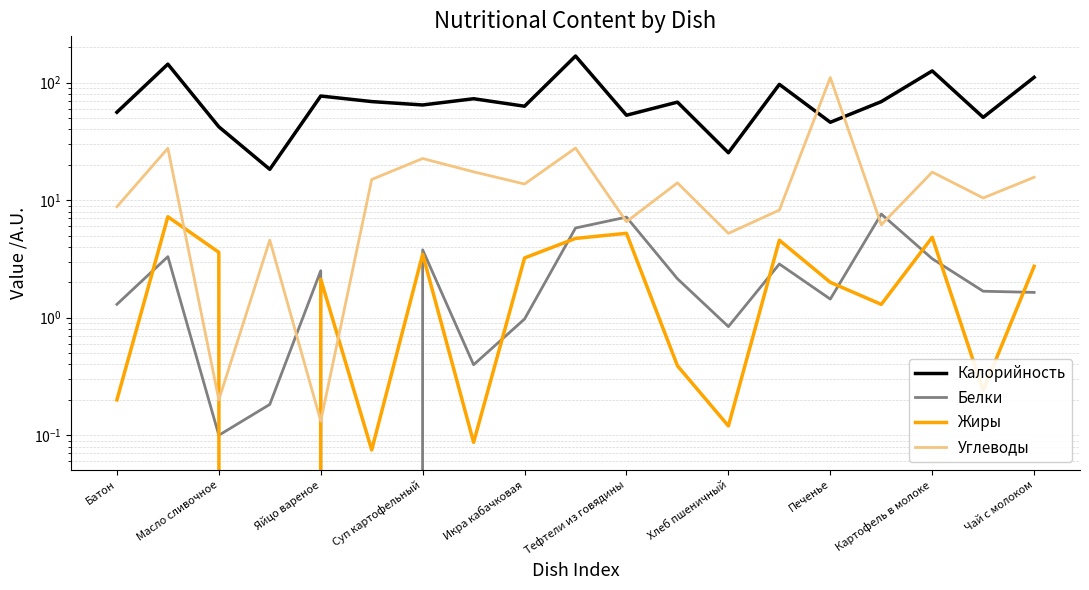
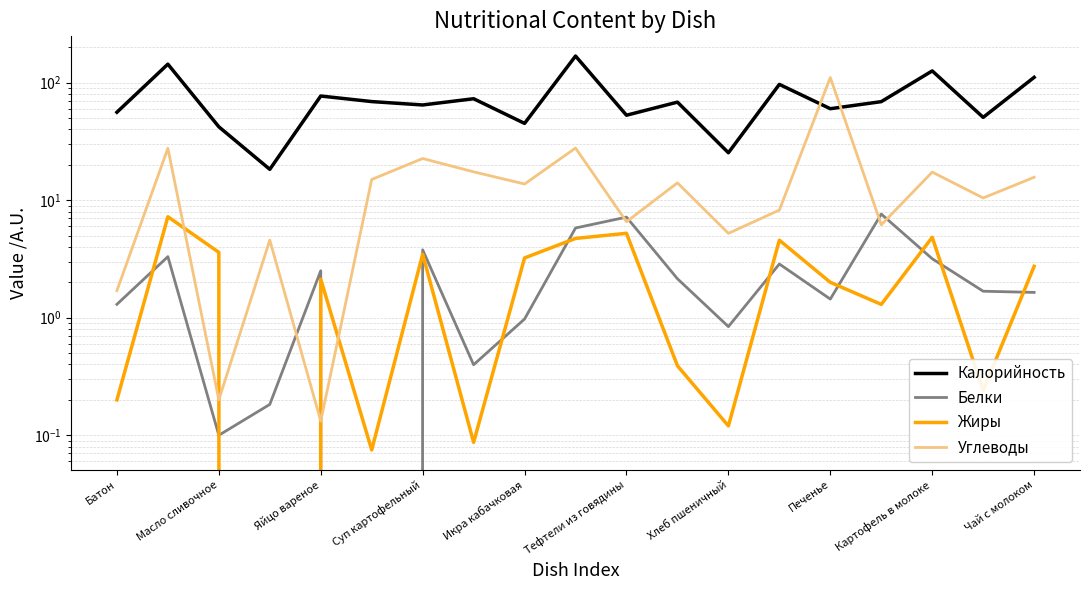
Углеводы, Батон: 9 -> 1.7
Калорийность, Икра кабачковая: 60 -> 45
Калорийность, Печенье: 46 -> 60
